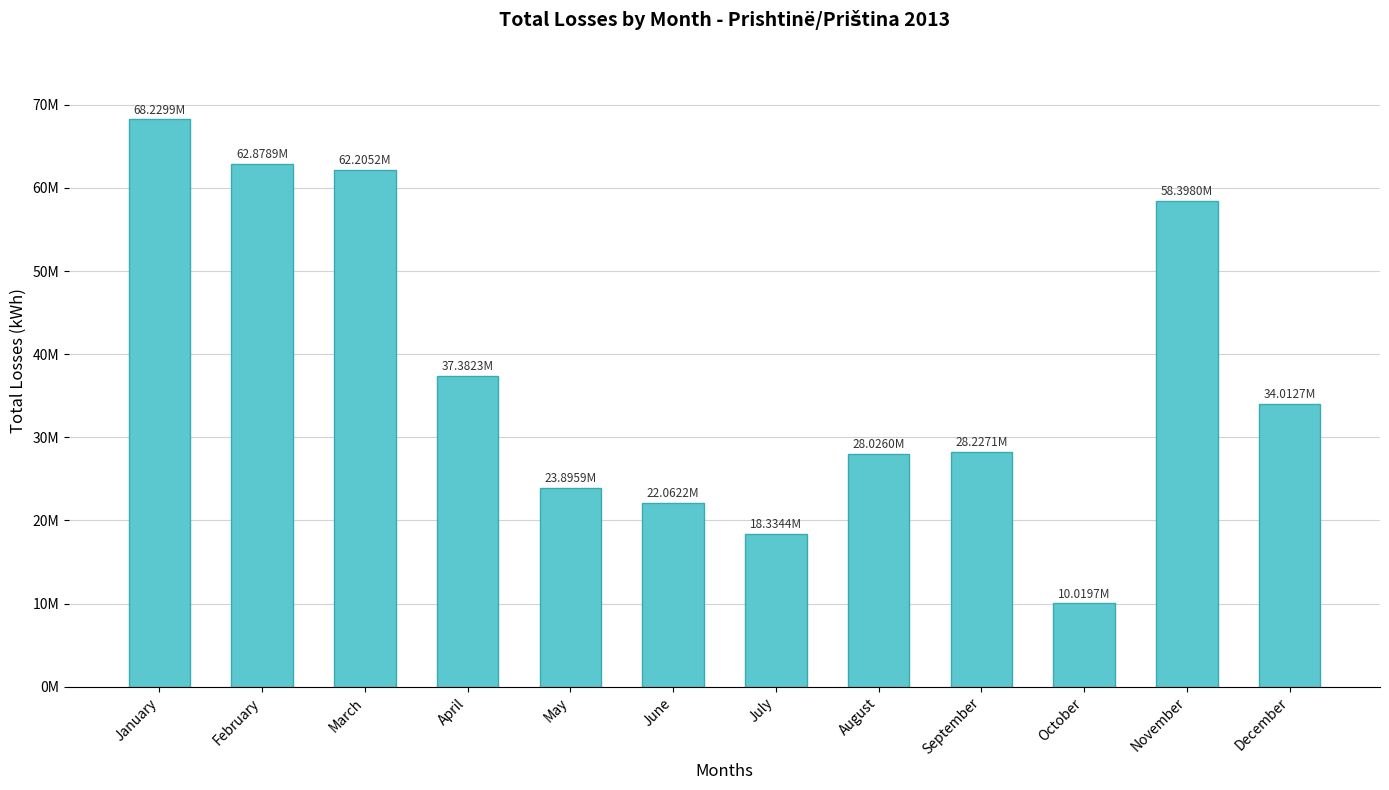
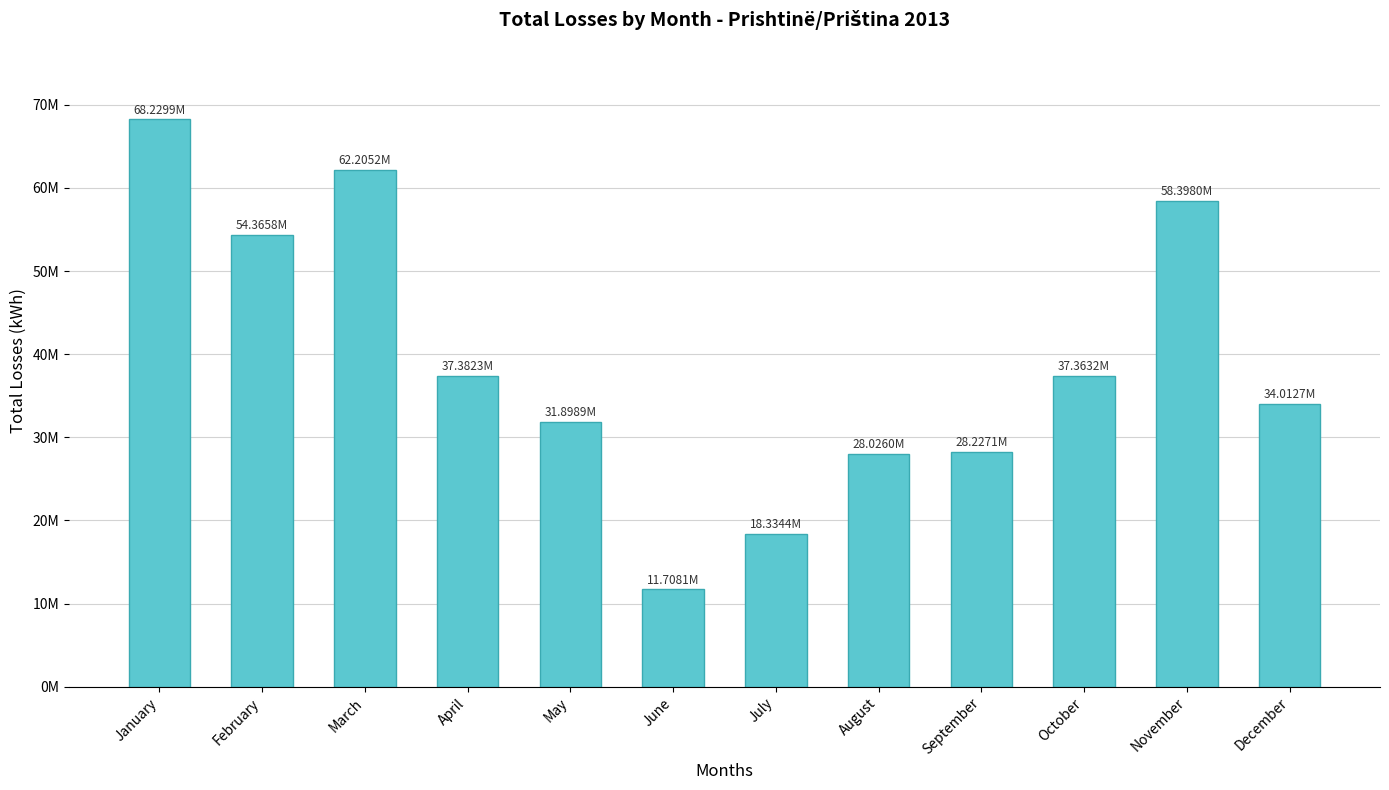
February: 62.8789M -> 54.3658M
May: 23.8959M -> 31.8989M
June: 22.0622M -> 11.7081M
October: 10.0197M -> 37.3632M
